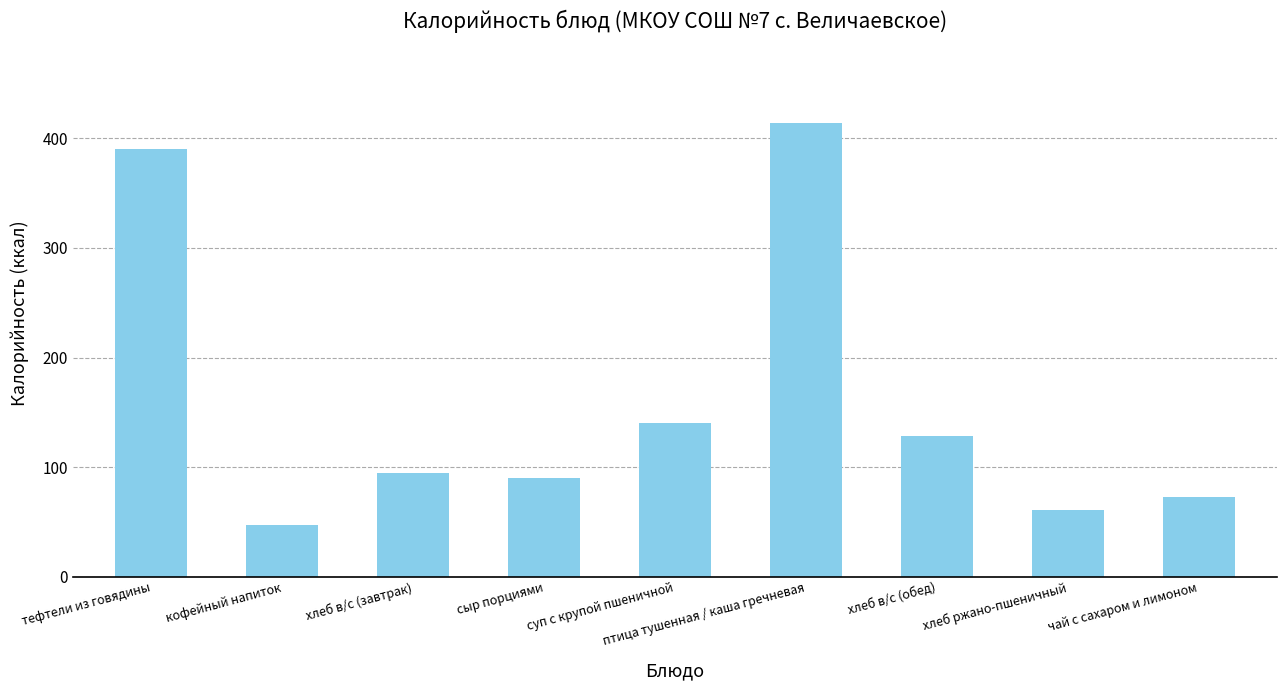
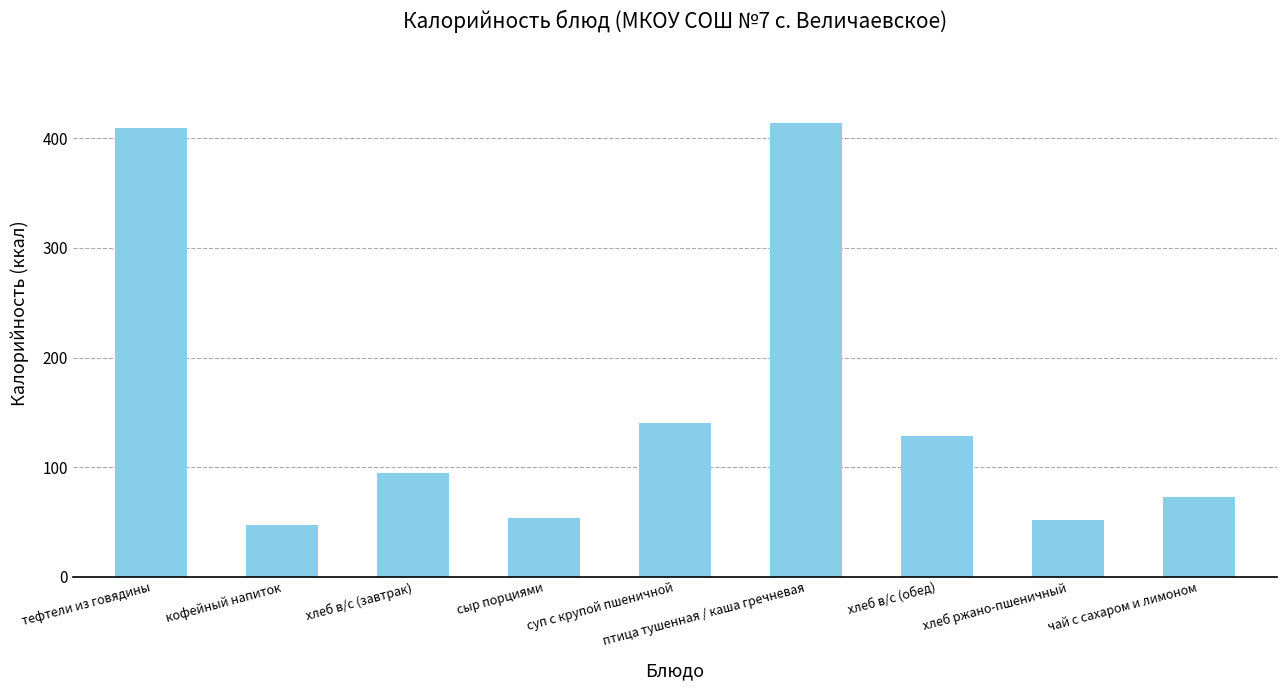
тефтели из говядины: 390 -> 409
сыр порциями: 90 -> 54
хлеб ржано-пшеничный: 61 -> 52
